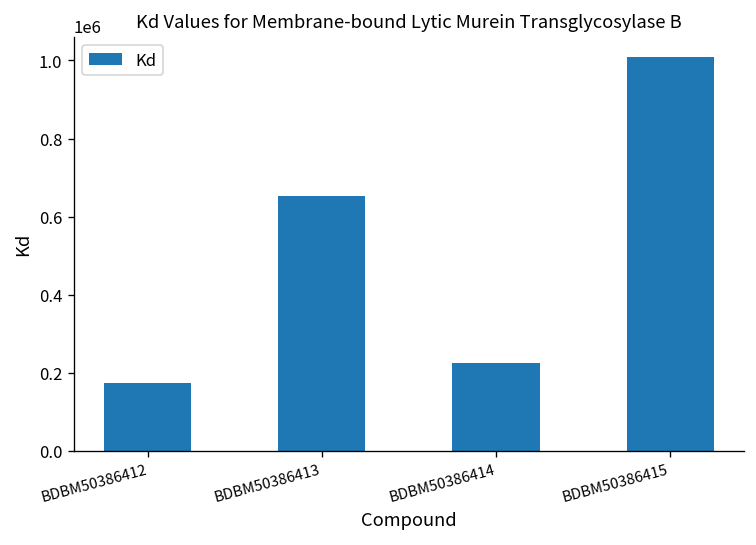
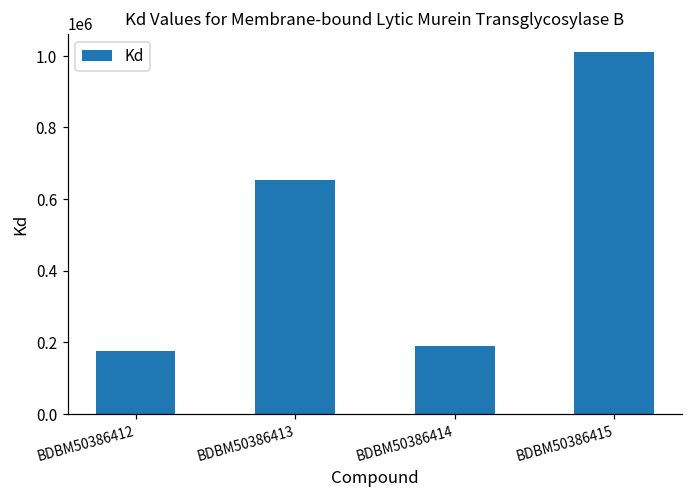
BDBM50386414: 230000 -> 190000
